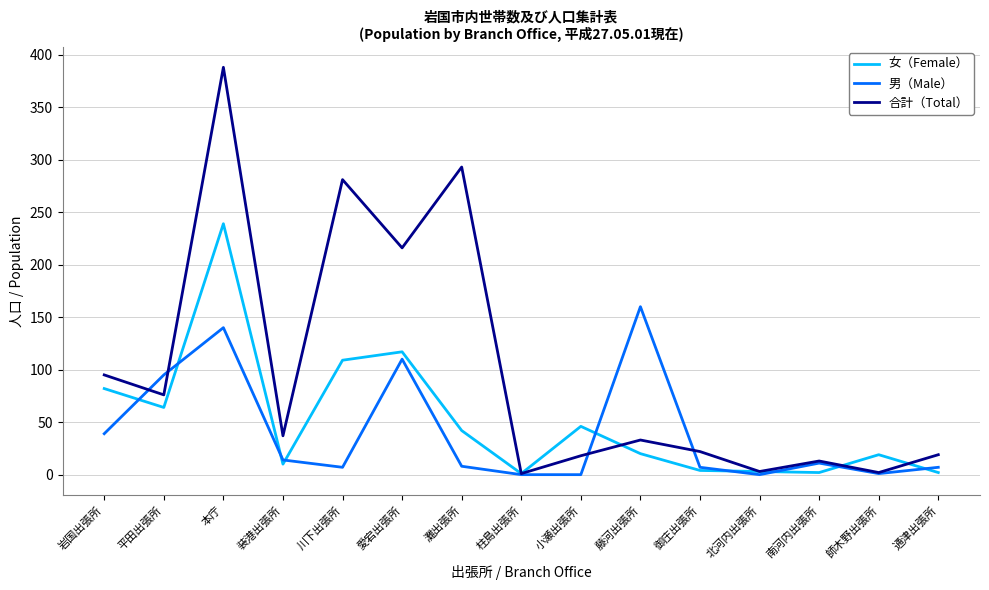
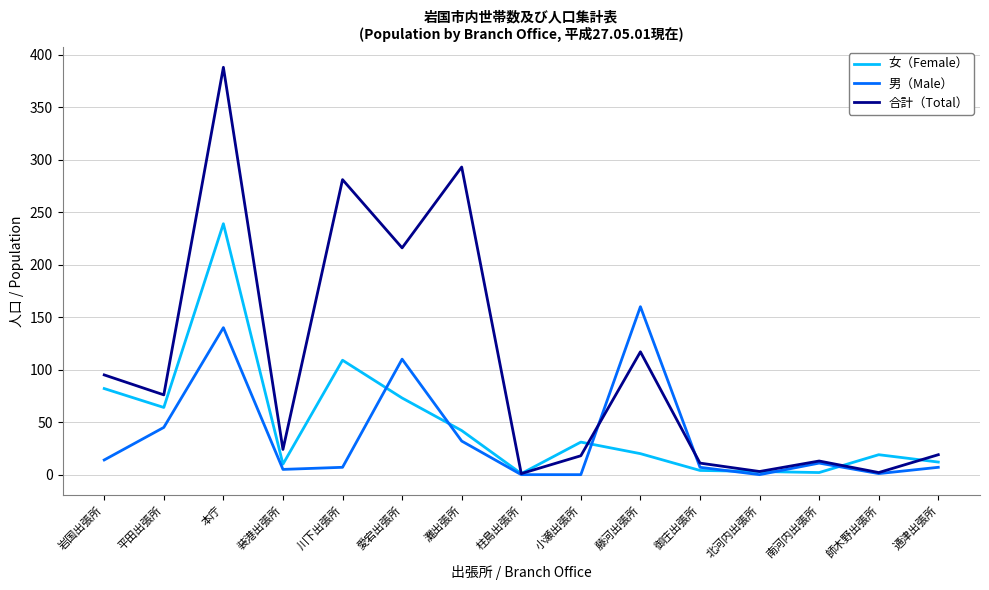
男（Male）, 岩国出張所: 39 -> 14
男（Male）, 平田出張所: 95 -> 45
男（Male）, 装港出張所: 14 -> 5
合計（Total）, 装港出張所: 37 -> 24
女（Female）, 愛宕出張所: 117 -> 73
男（Male）, 灘出張所: 8 -> 32
女（Female）, 小瀬出張所: 46 -> 31
合計（Total）, 藤河出張所: 33 -> 117
合計（Total）, 御庄出張所: 22 -> 11
女（Female）, 通津出張所: 2 -> 12
